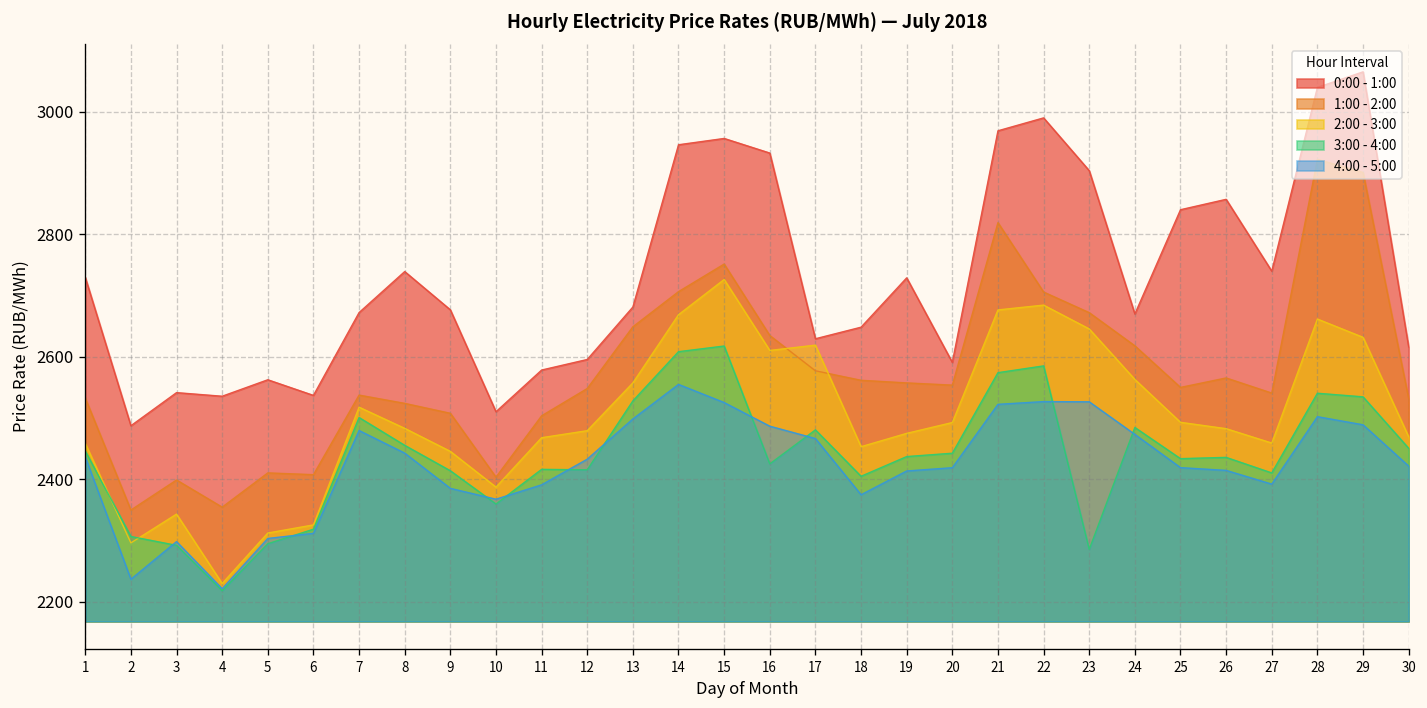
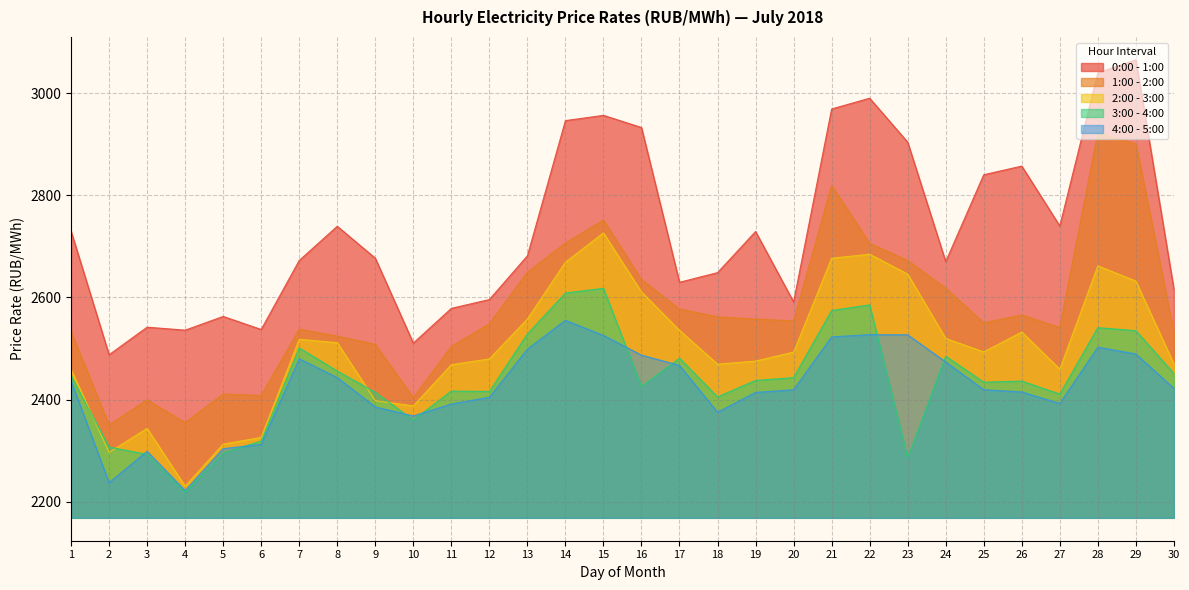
2:00 - 3:00, 8: 2480 -> 2510
2:00 - 3:00, 9: 2450 -> 2400
4:00 - 5:00, 12: 2430 -> 2400
2:00 - 3:00, 17: 2620 -> 2540
2:00 - 3:00, 18: 2450 -> 2470
2:00 - 3:00, 24: 2560 -> 2520
2:00 - 3:00, 26: 2480 -> 2530
